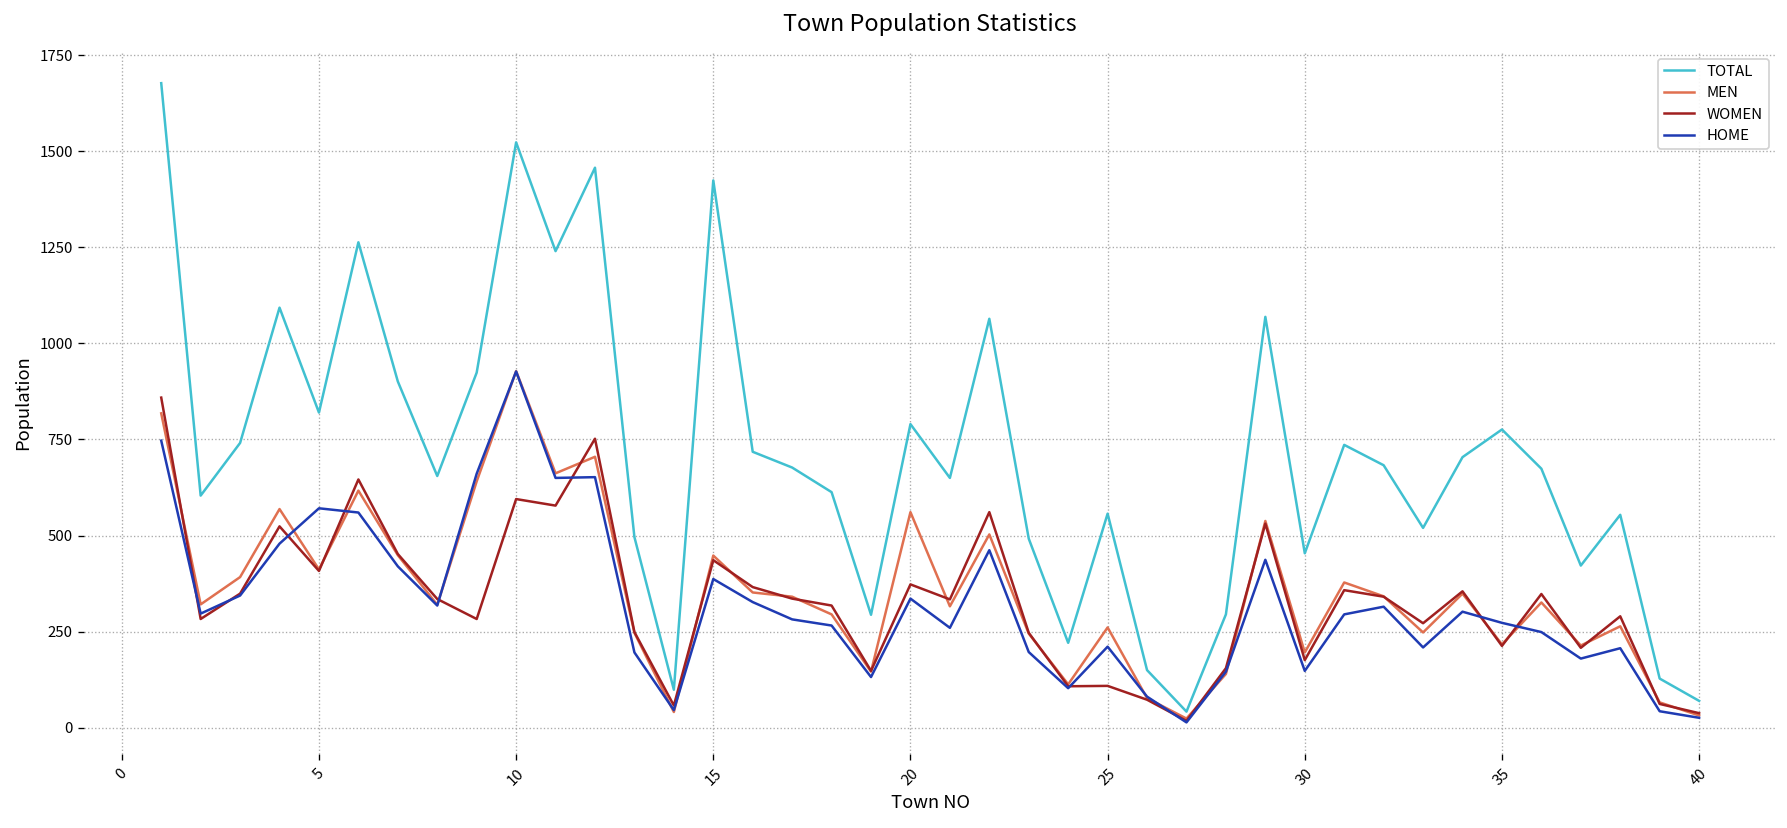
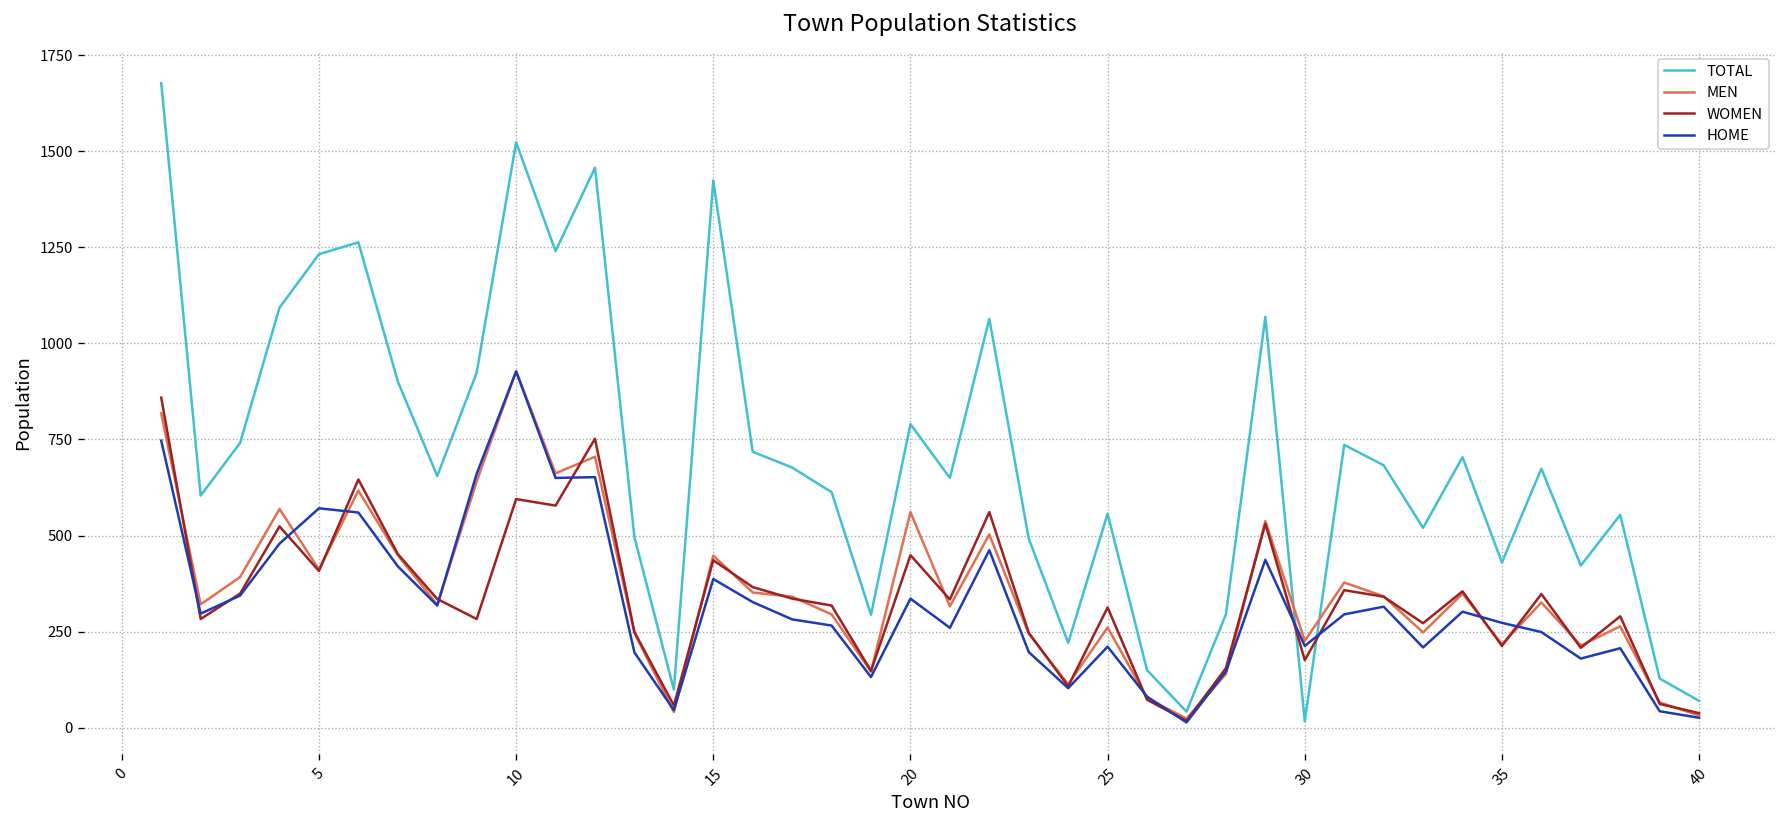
TOTAL, 5: 820 -> 1230
WOMEN, 20: 370 -> 450
WOMEN, 25: 110 -> 310
TOTAL, 30: 450 -> 20
MEN, 30: 200 -> 230
HOME, 30: 150 -> 210
TOTAL, 35: 780 -> 430
